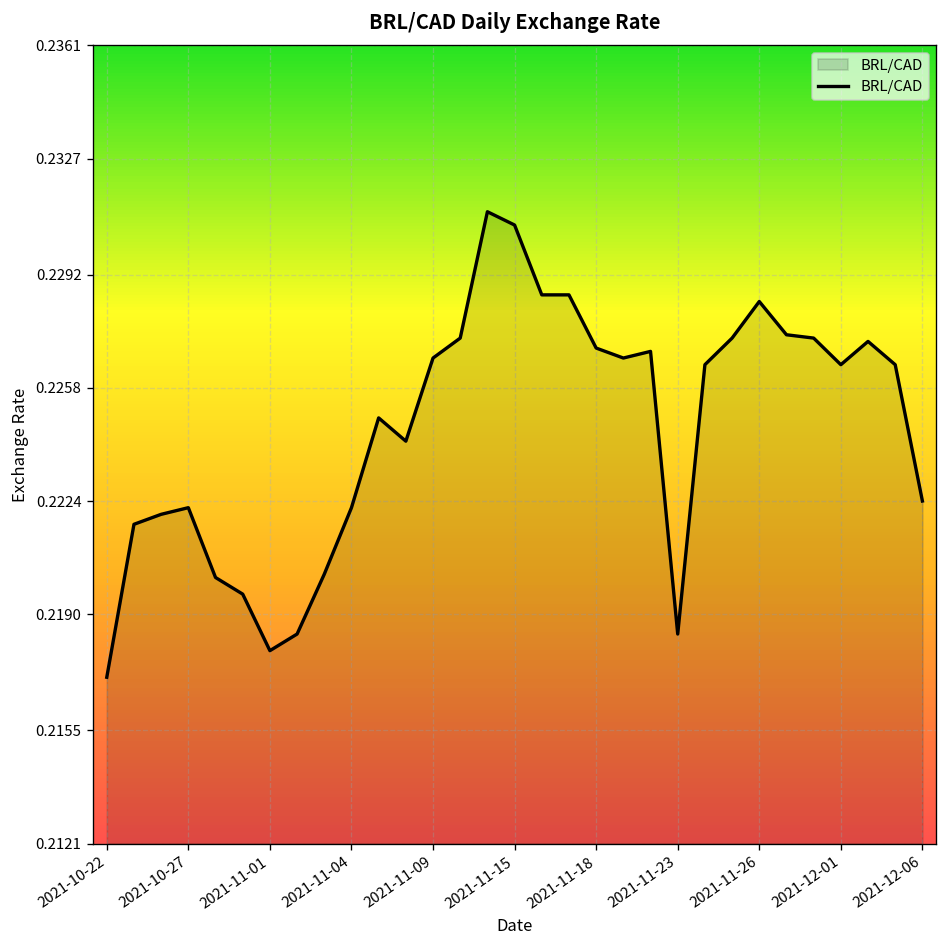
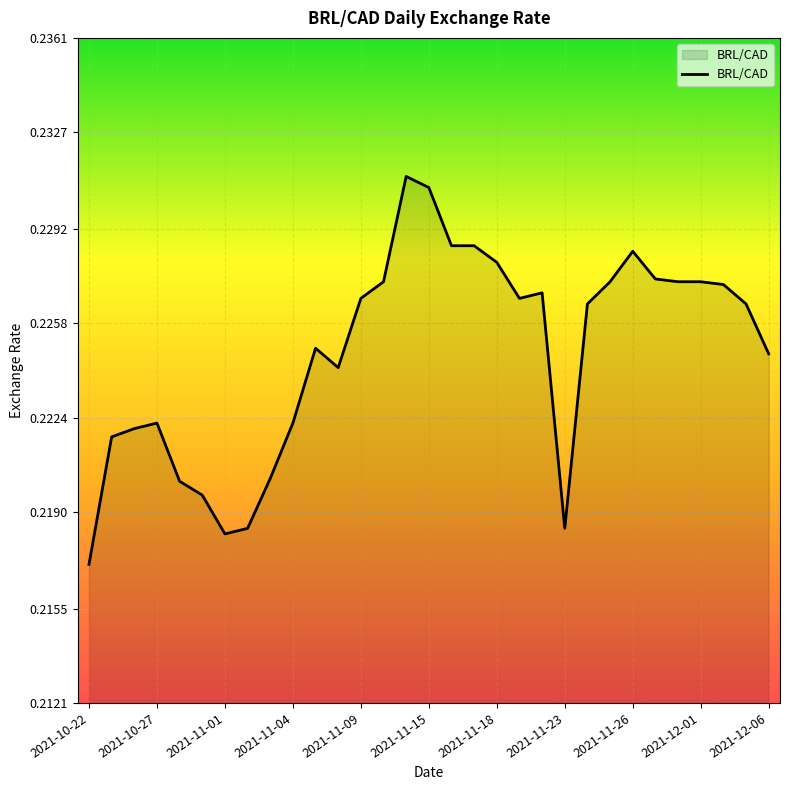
2021-11-01: 0.2179 -> 0.2182
2021-11-18: 0.227 -> 0.228
2021-12-01: 0.2265 -> 0.2273
2021-12-06: 0.2224 -> 0.2247
